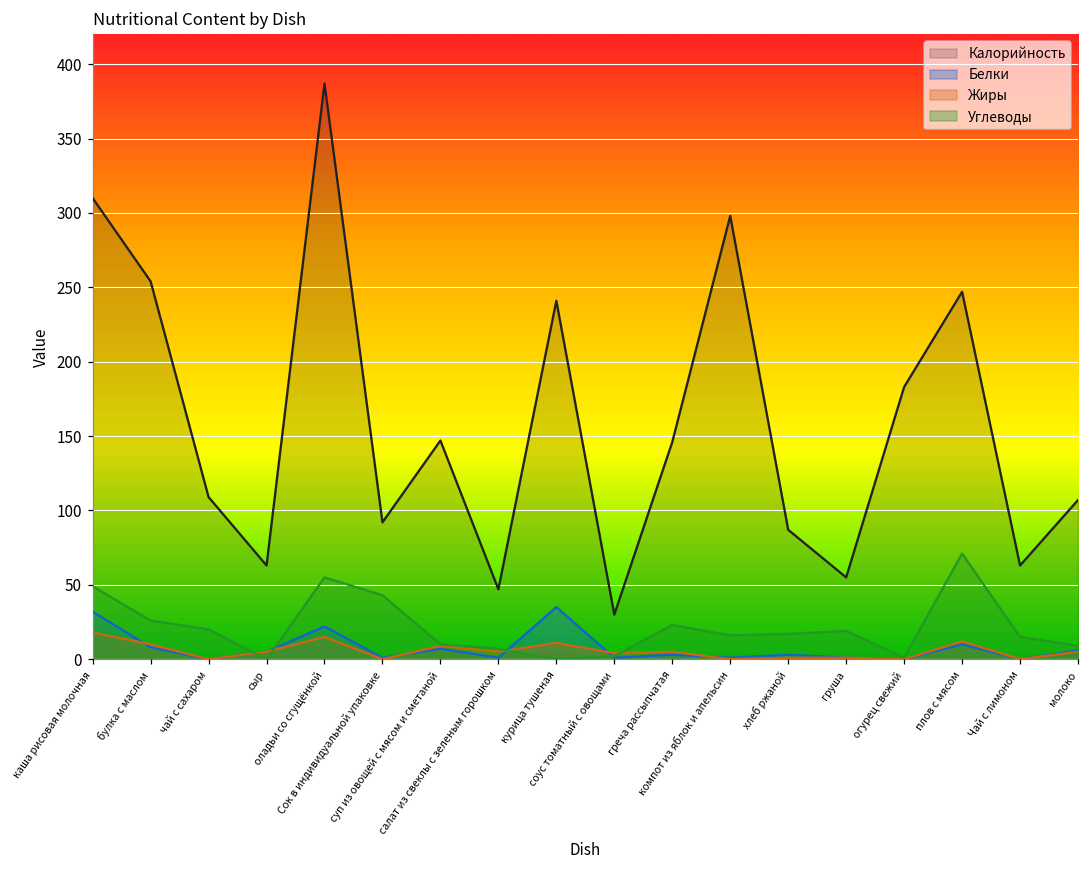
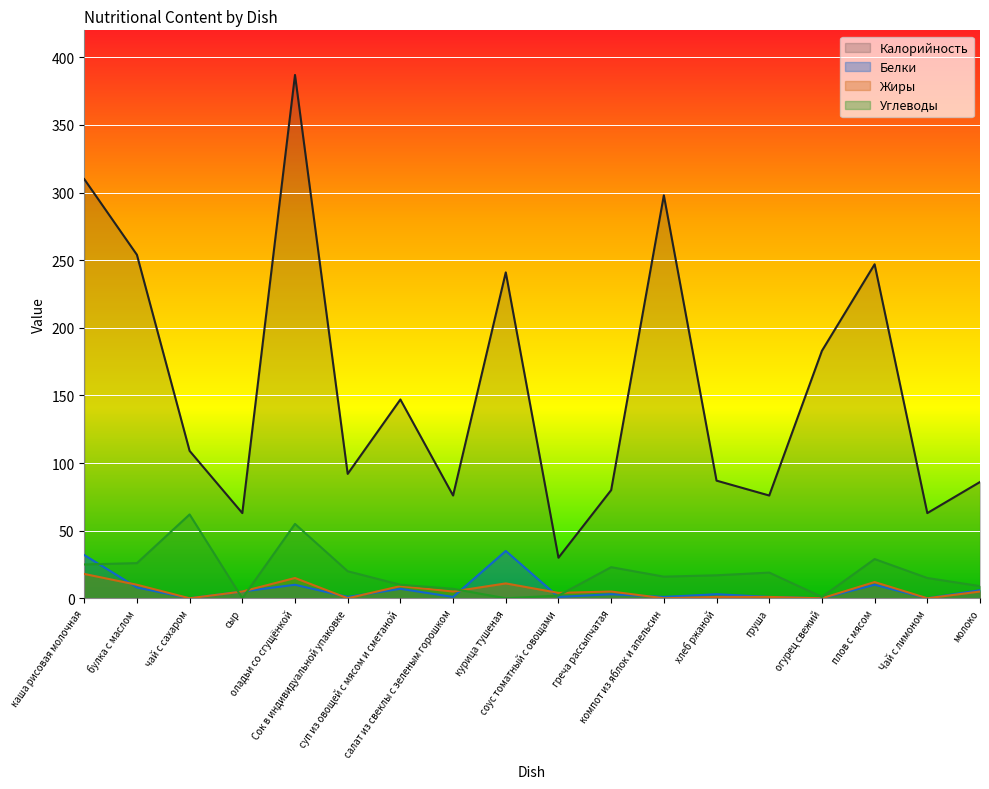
Углеводы, каша рисовая молочная: 49 -> 25
Углеводы, чай с сахаром: 20 -> 62
Белки, оладьи со сгущёнкой: 22 -> 10
Углеводы, Сок в индивидуальной упаковке: 43 -> 20
Калорийность, салат из свеклы с зеленым горошком: 47 -> 76
Калорийность, греча рассыпчатая: 146 -> 80
Калорийность, груша: 55 -> 76
Углеводы, плов с мясом: 71 -> 29
Калорийность, молоко: 107 -> 86
